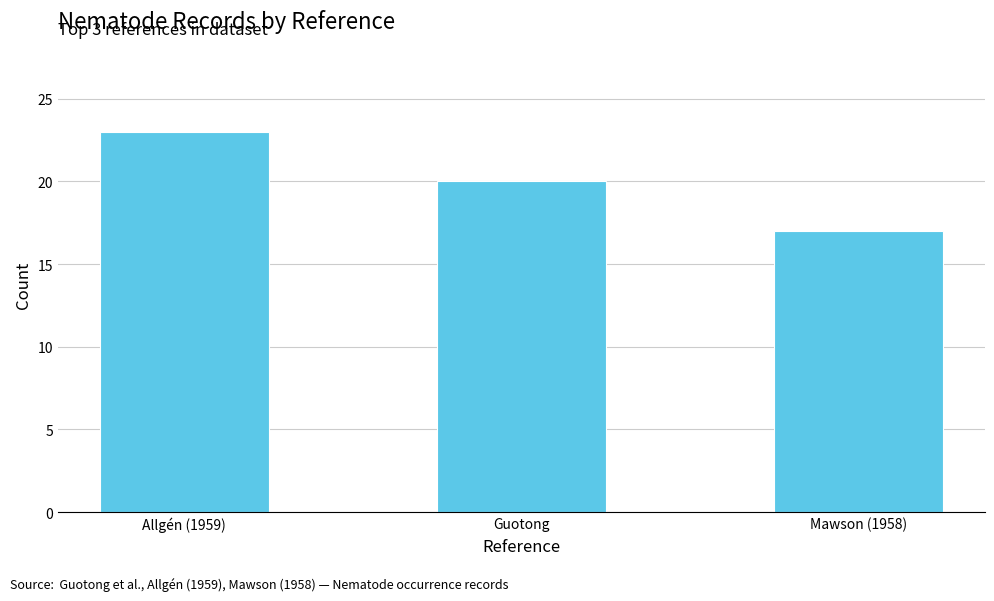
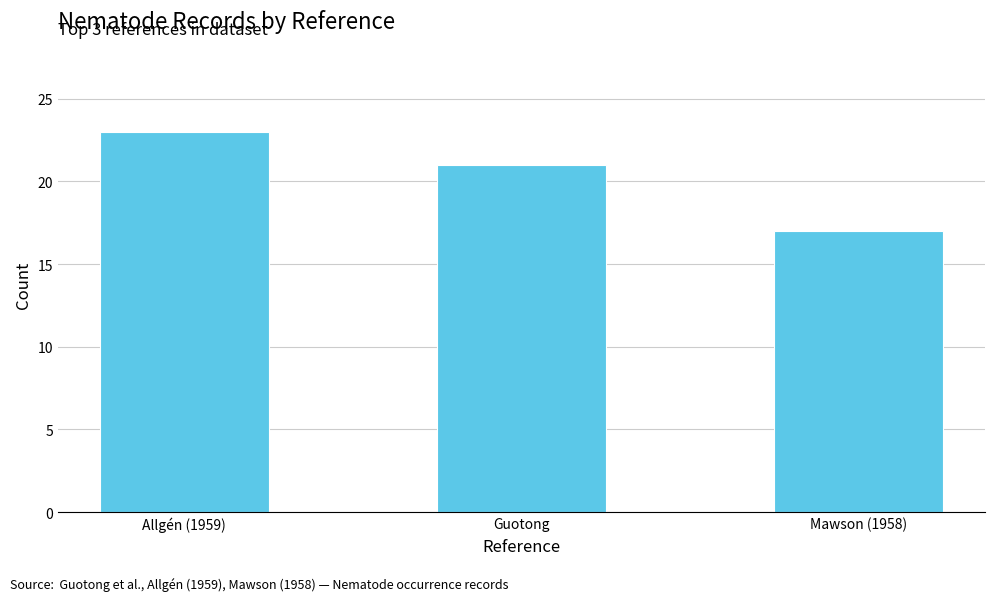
Guotong: 20 -> 21
